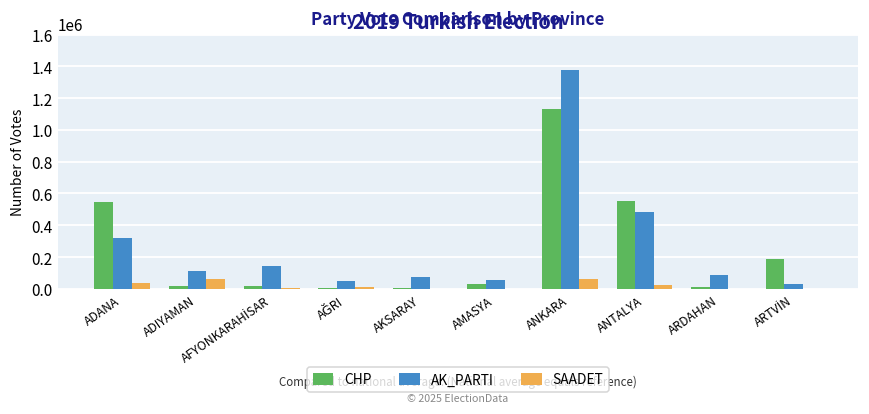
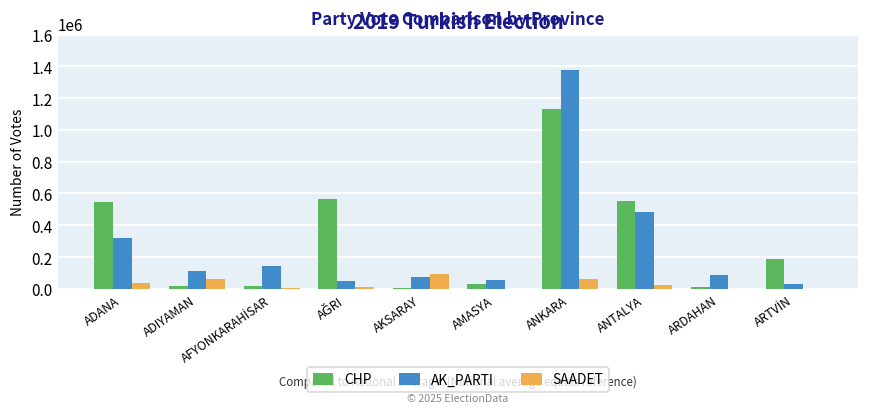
CHP, AĞRI: 0 -> 560000
SAADET, AKSARAY: 0 -> 100000
